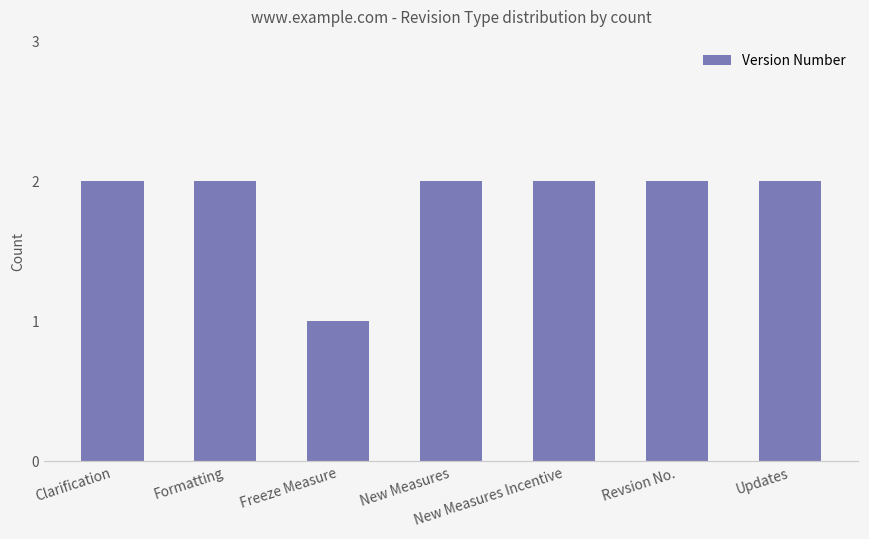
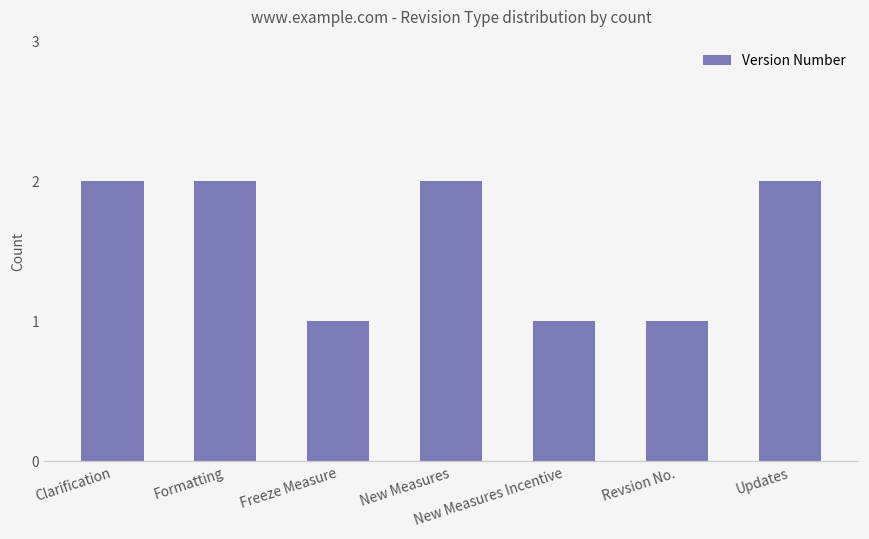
New Measures Incentive: 2 -> 1
Revsion No.: 2 -> 1
